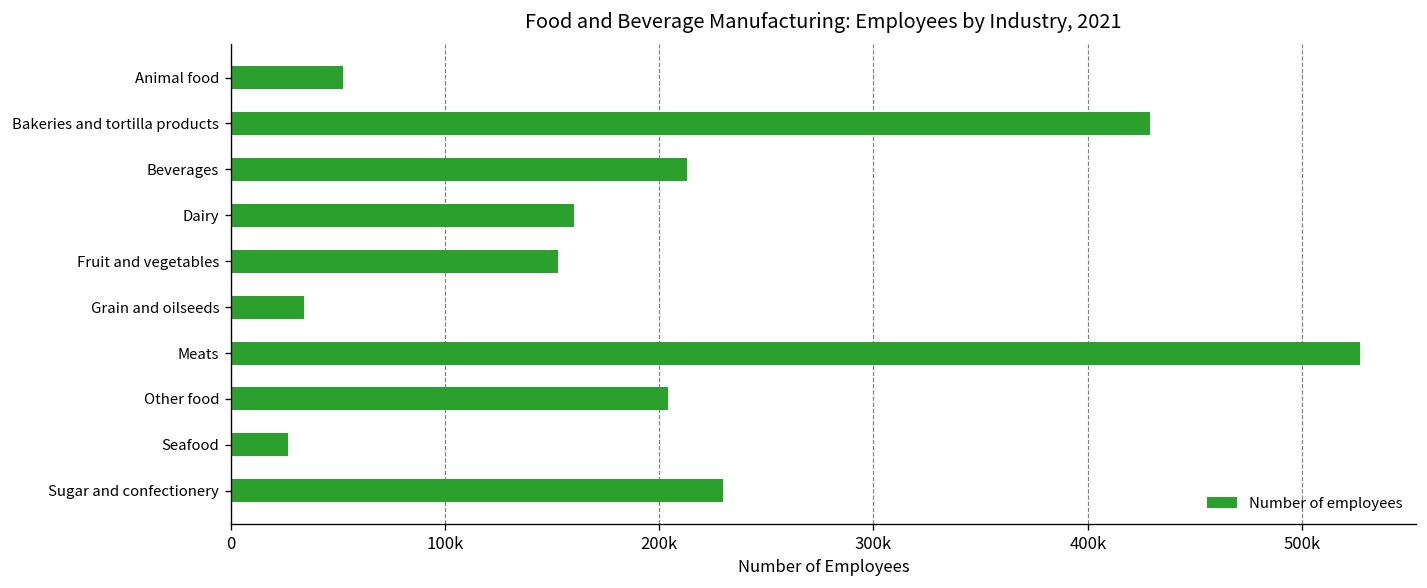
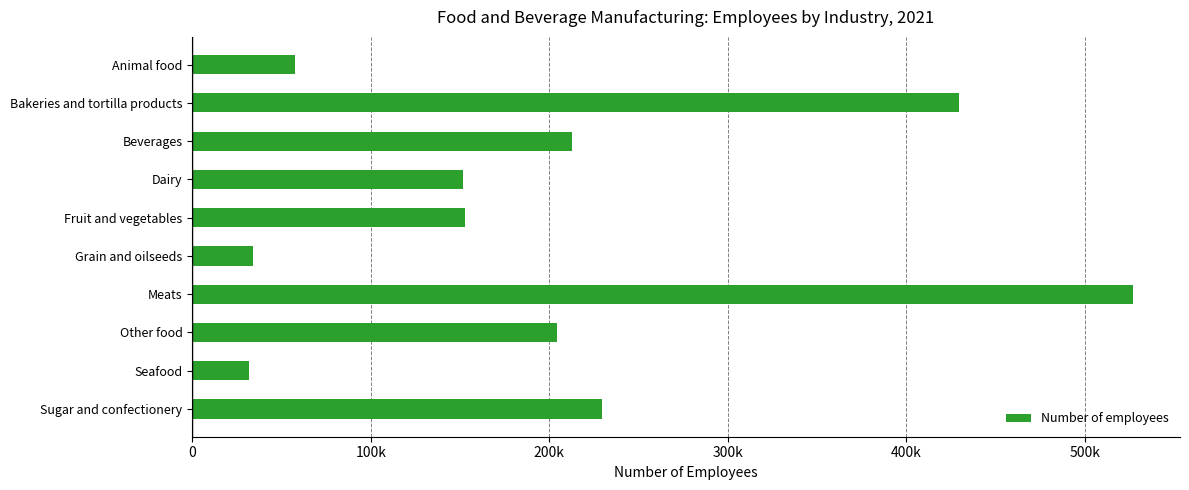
Animal food: 52000 -> 57000
Dairy: 160000 -> 152000
Seafood: 27000 -> 32000
